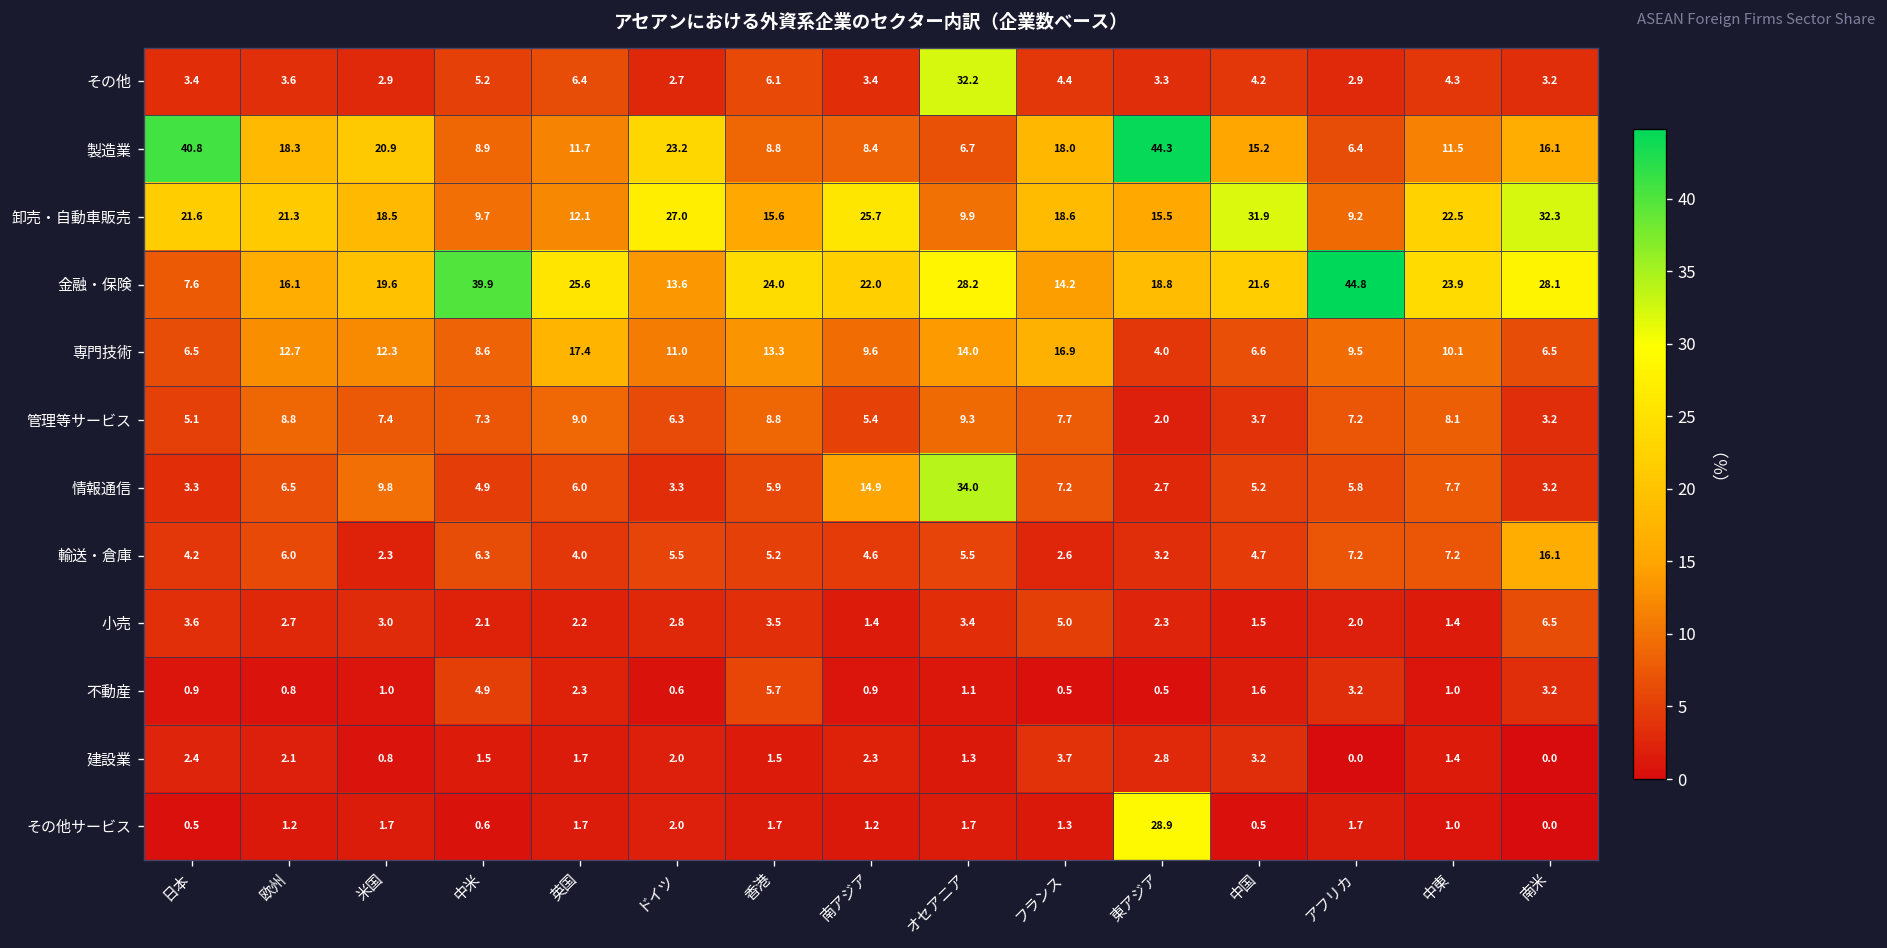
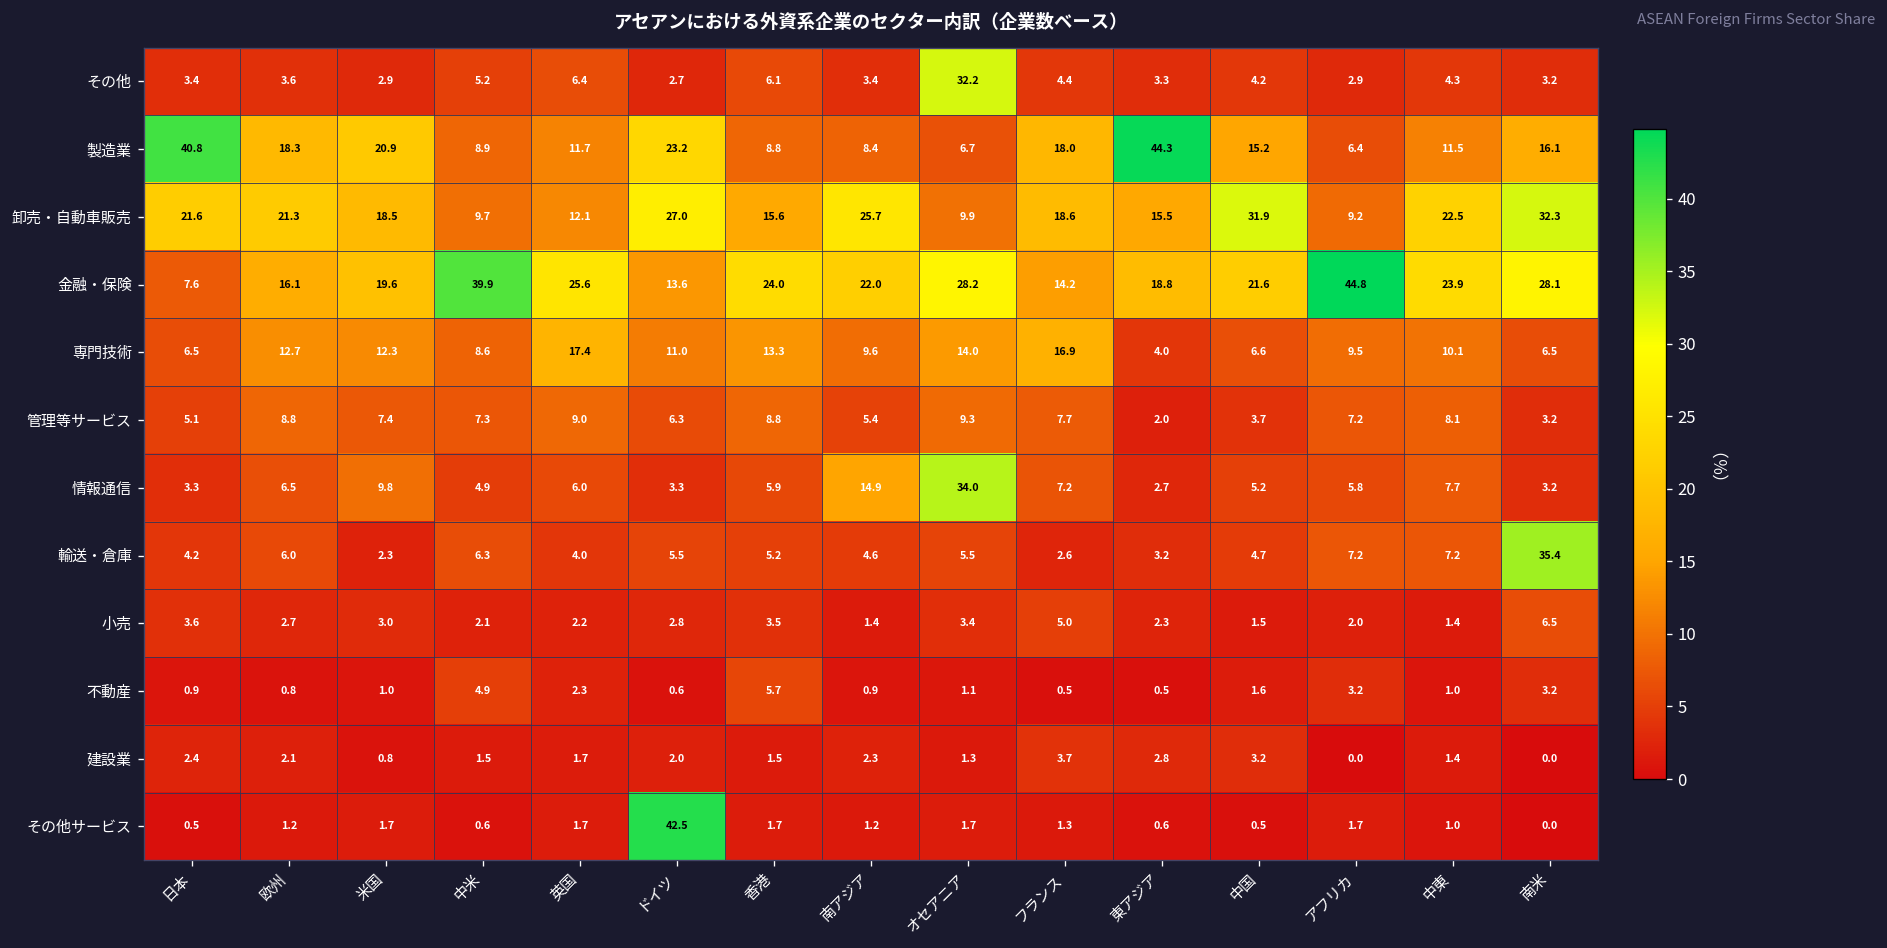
輸送・倉庫, 南米: 16.1 -> 35.4
その他サービス, ドイツ: 2.0 -> 42.5
その他サービス, 東アジア: 28.9 -> 0.6
